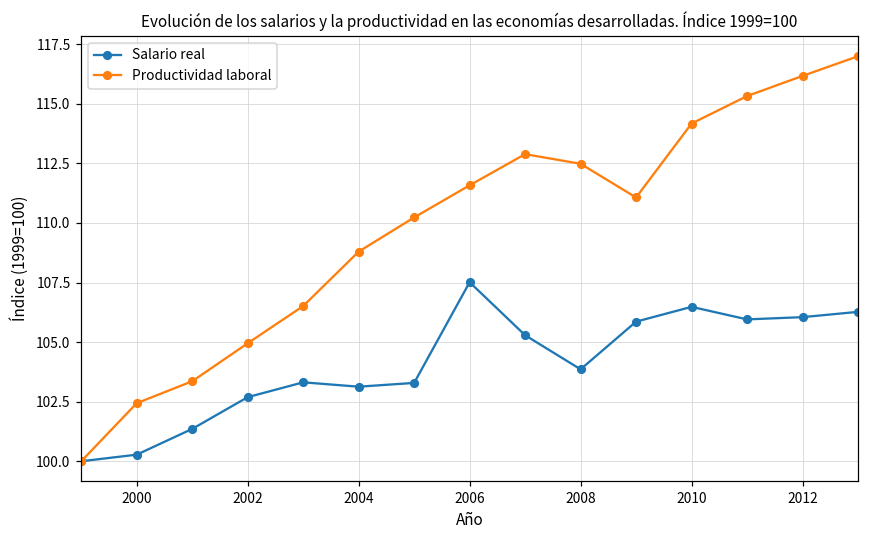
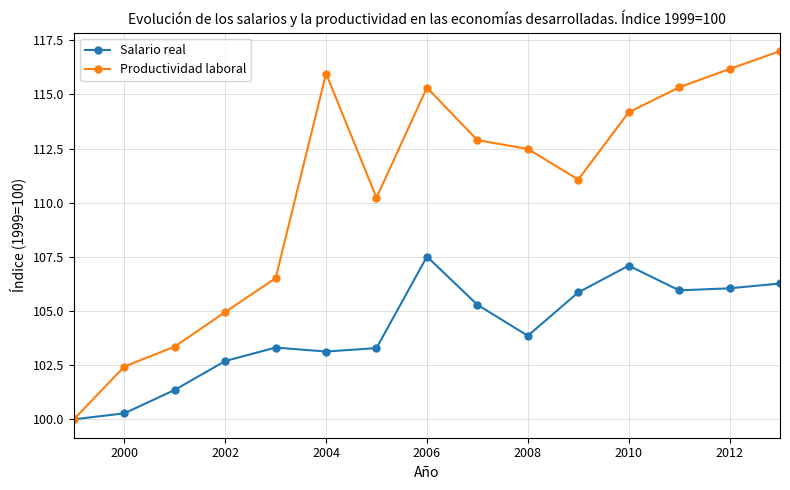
Productividad laboral, 2004: 108.8 -> 116.0
Productividad laboral, 2006: 111.6 -> 115.3
Salario real, 2010: 106.5 -> 107.1
